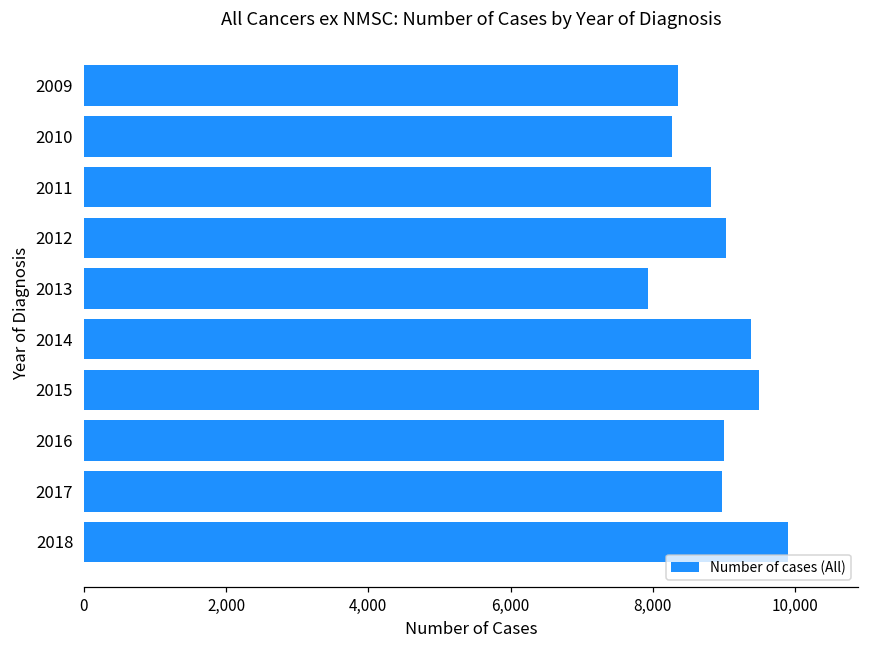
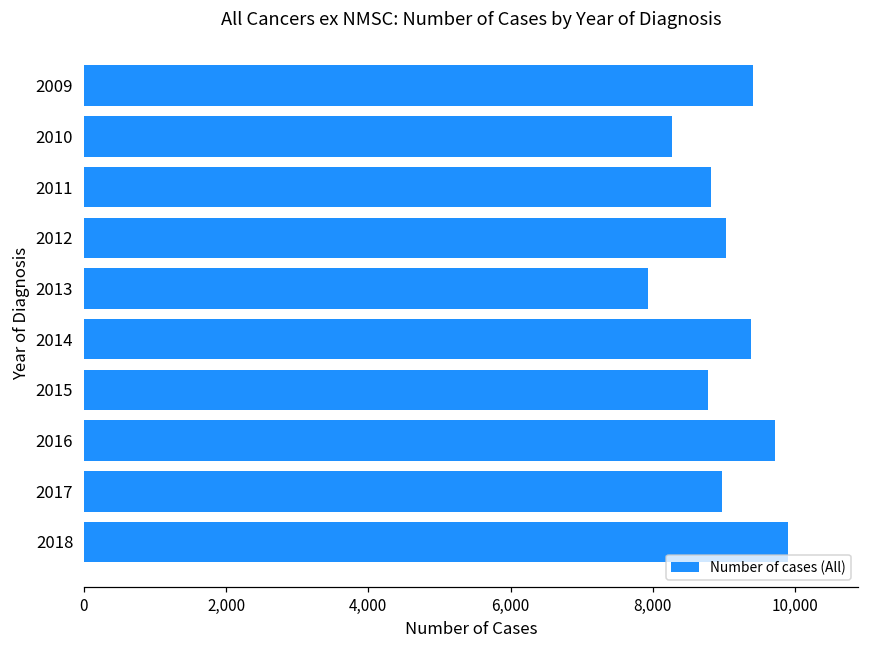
2009: 8,400 -> 9,400
2015: 9,500 -> 8,800
2016: 9,000 -> 9,700
